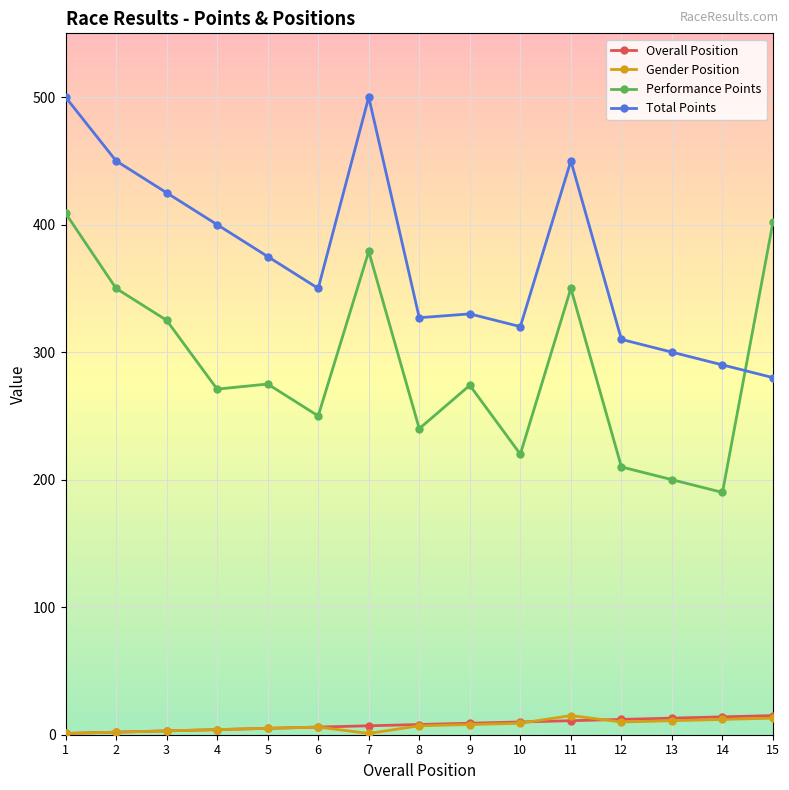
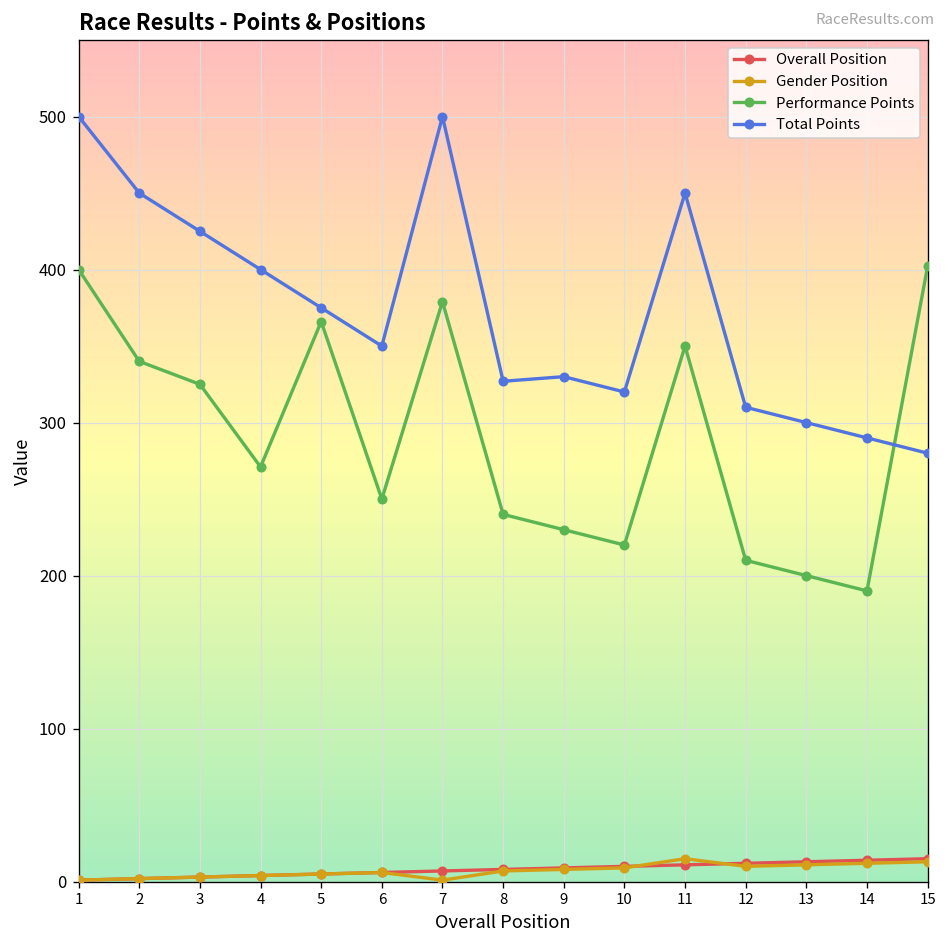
Performance Points, 1: 409 -> 400
Performance Points, 2: 350 -> 340
Performance Points, 5: 275 -> 366
Performance Points, 9: 274 -> 230
